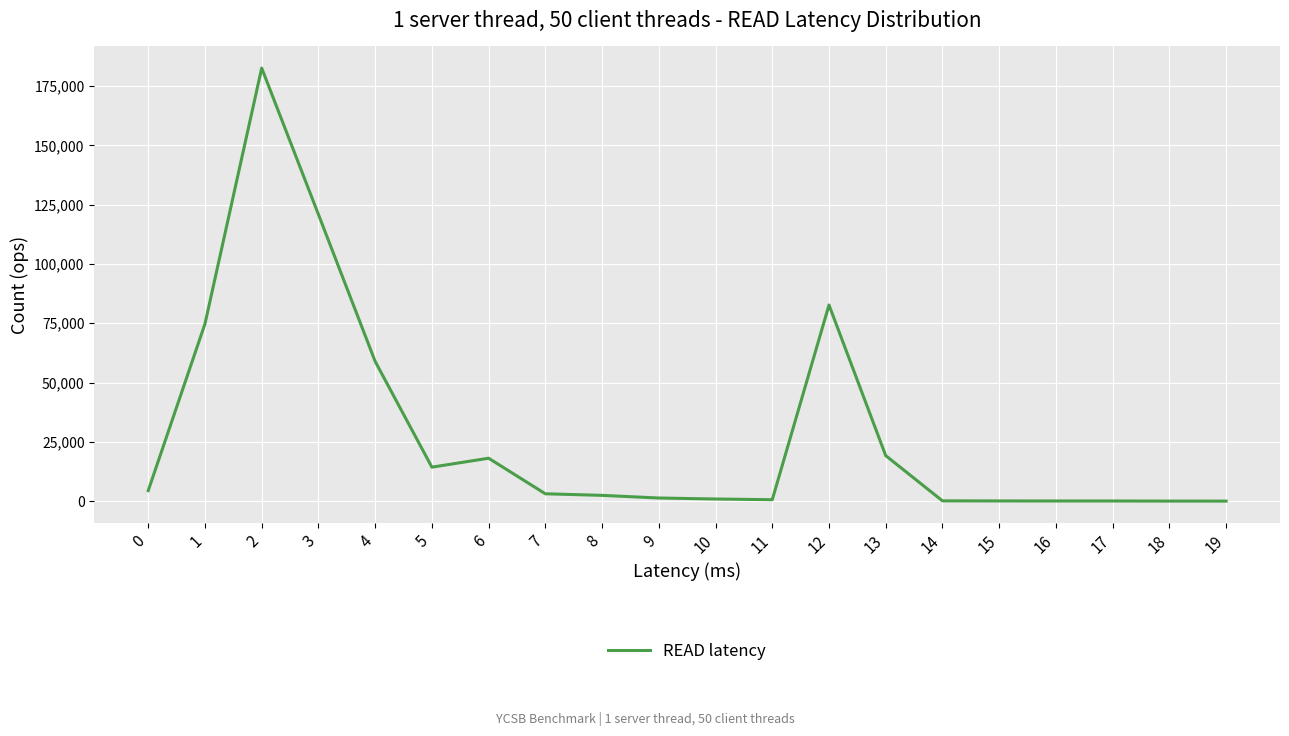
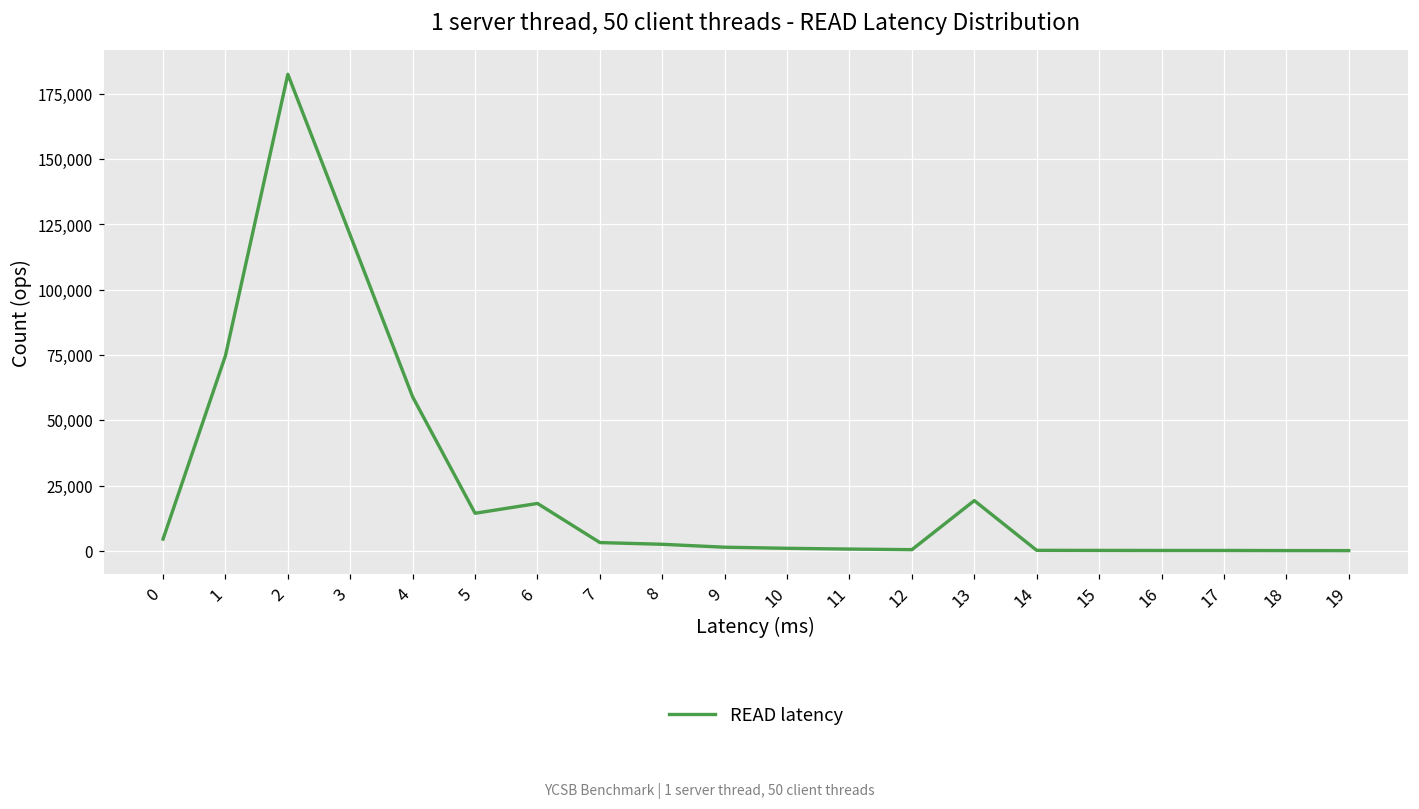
12: 83,000 -> 0
